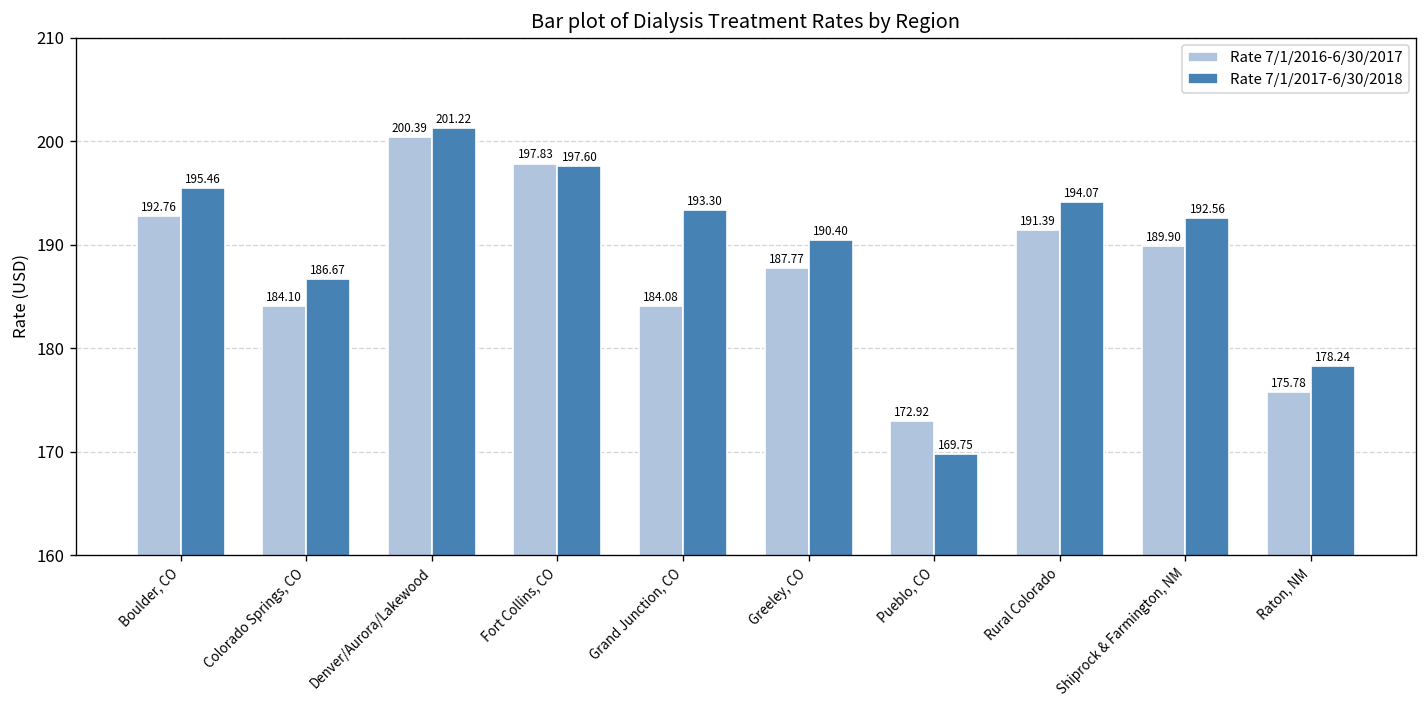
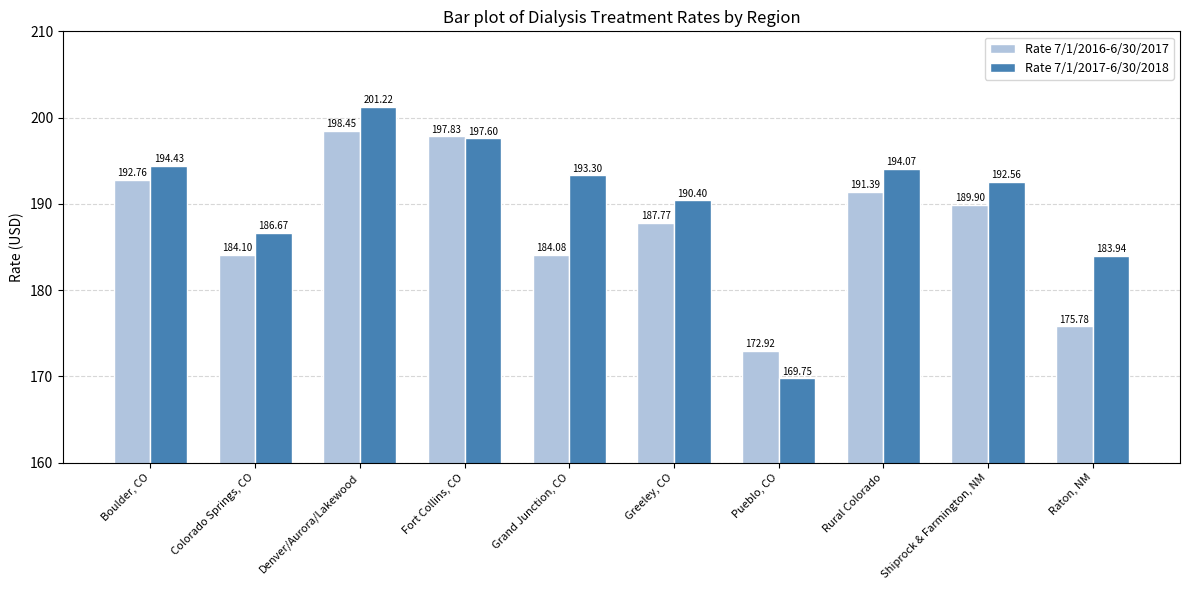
Rate 7/1/2017-6/30/2018, Boulder, CO: 195.46 -> 194.43
Rate 7/1/2016-6/30/2017, Denver/Aurora/Lakewood: 200.39 -> 198.45
Rate 7/1/2017-6/30/2018, Raton, NM: 178.24 -> 183.94
